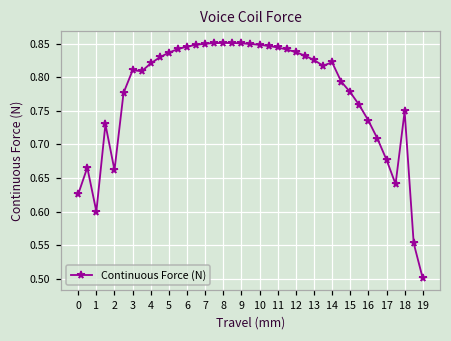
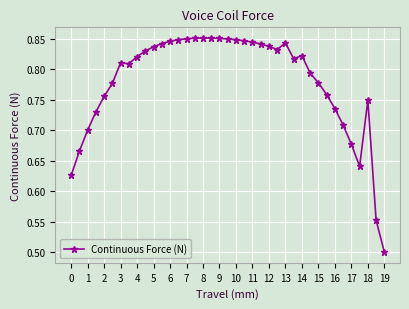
1: 0.60 -> 0.70
2: 0.66 -> 0.76
13: 0.83 -> 0.84
